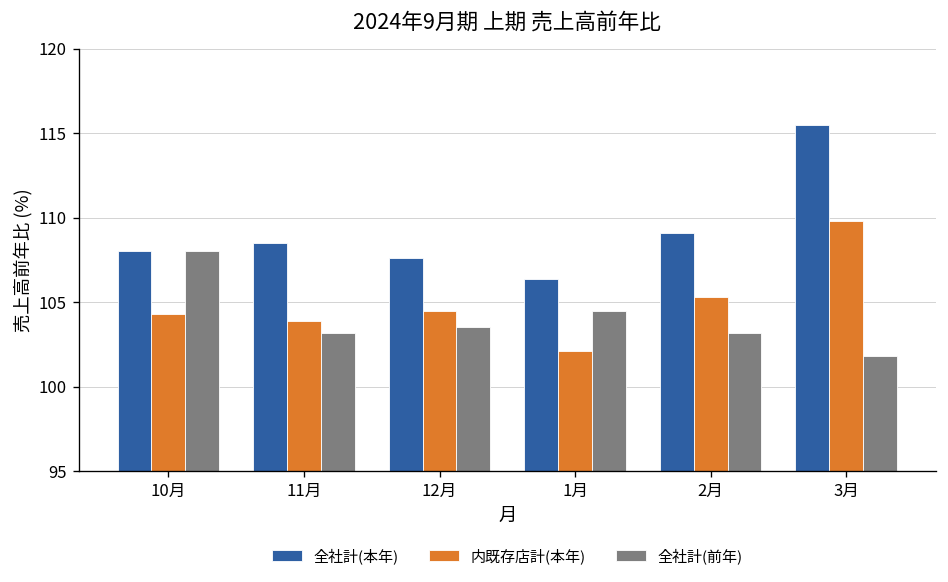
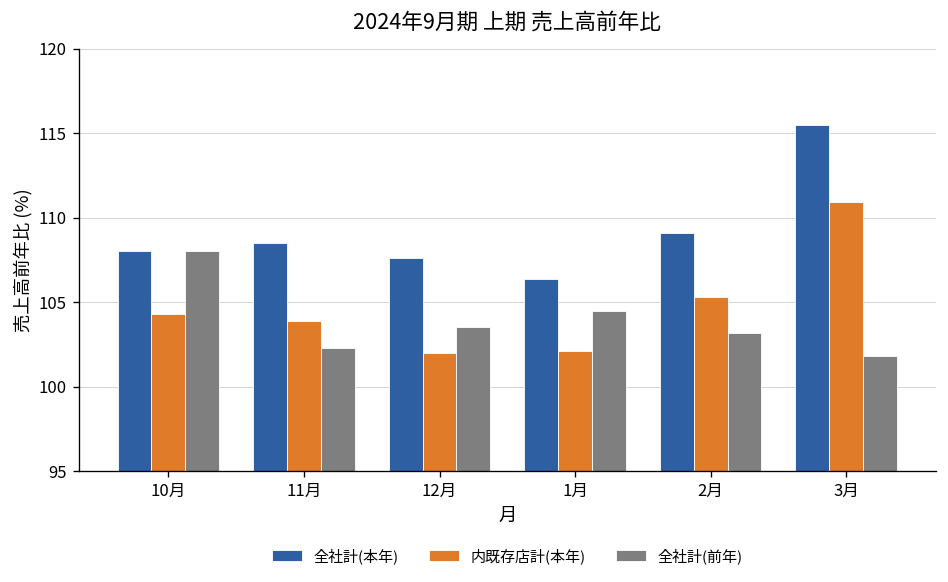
全社計(前年), 11月: 103.2 -> 102.3
内既存店計(本年), 12月: 104.5 -> 102.0
内既存店計(本年), 3月: 109.8 -> 110.9
